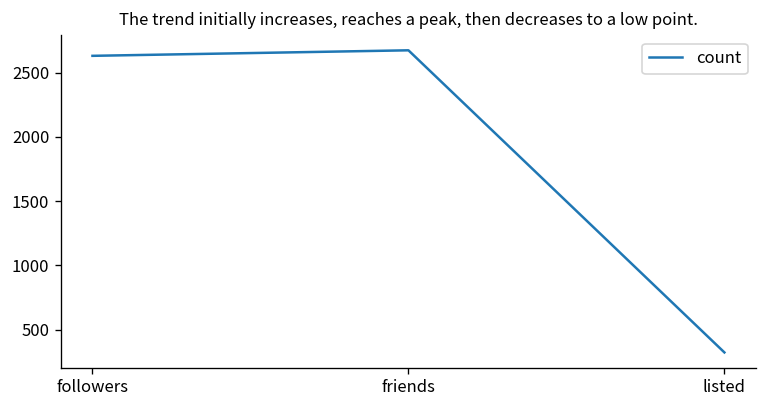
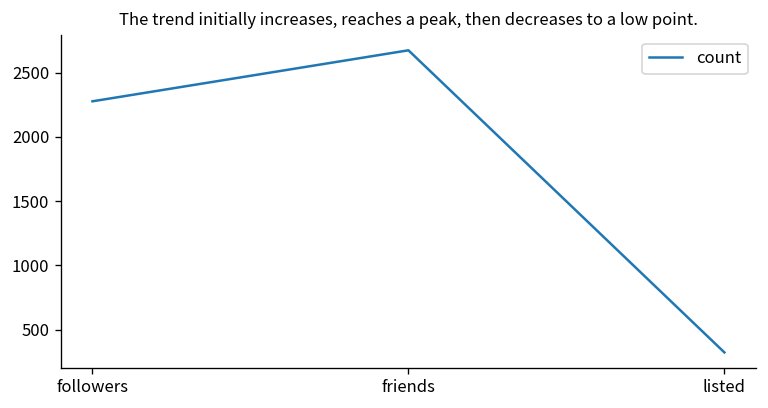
followers: 2630 -> 2280
